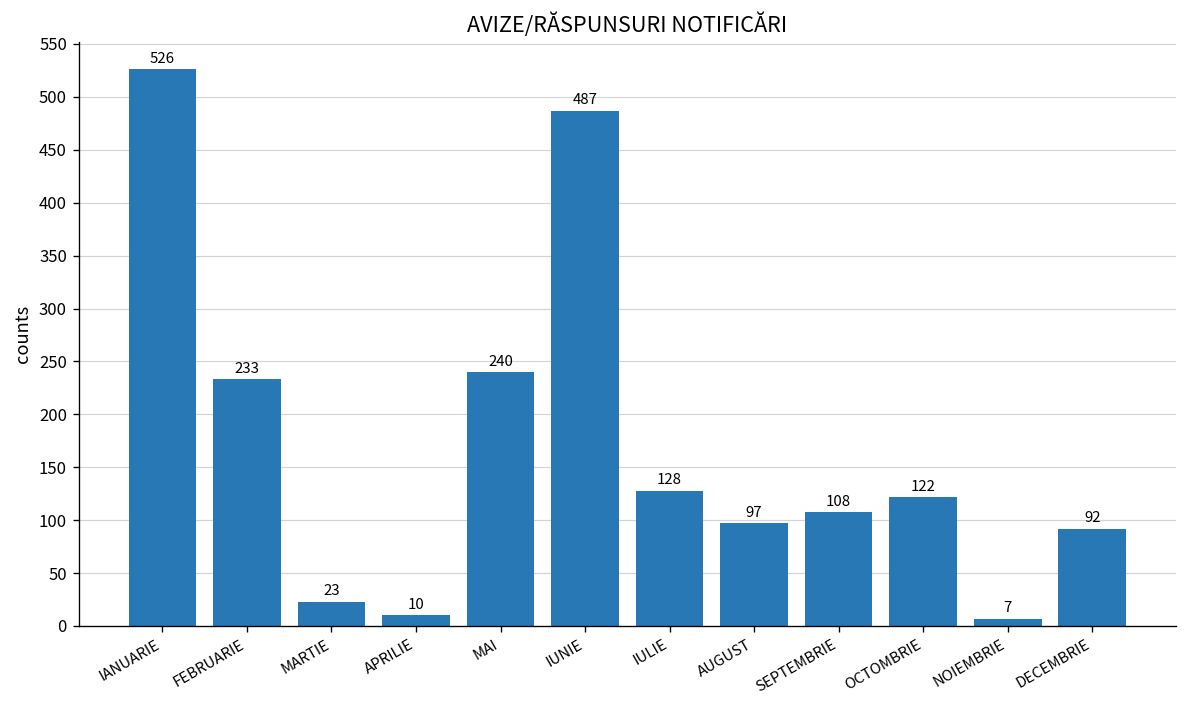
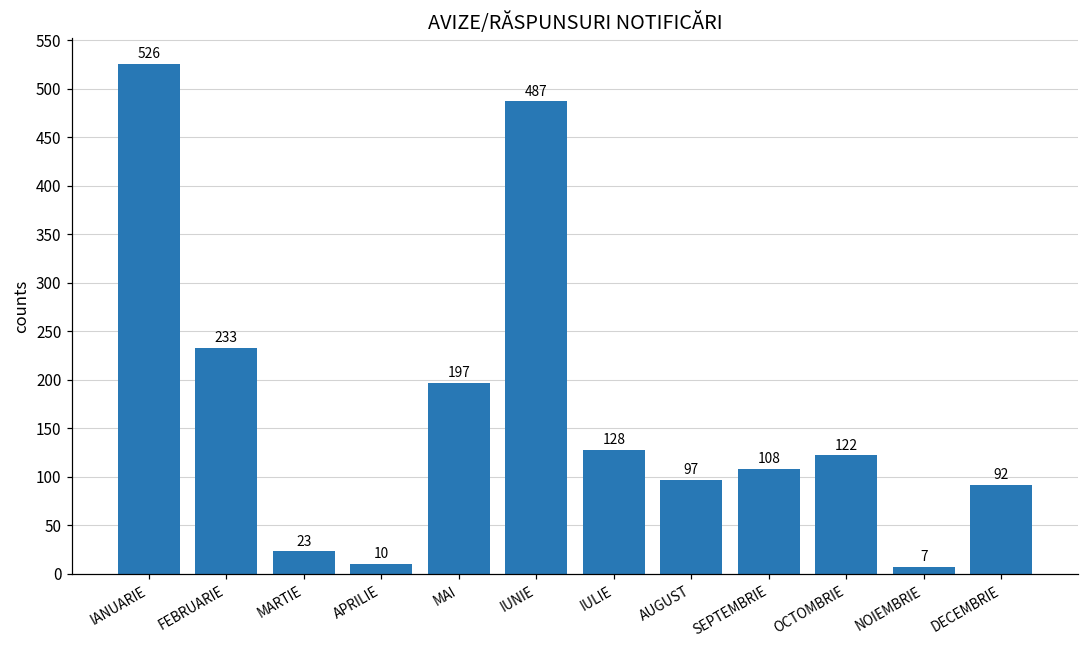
MAI: 240 -> 197
